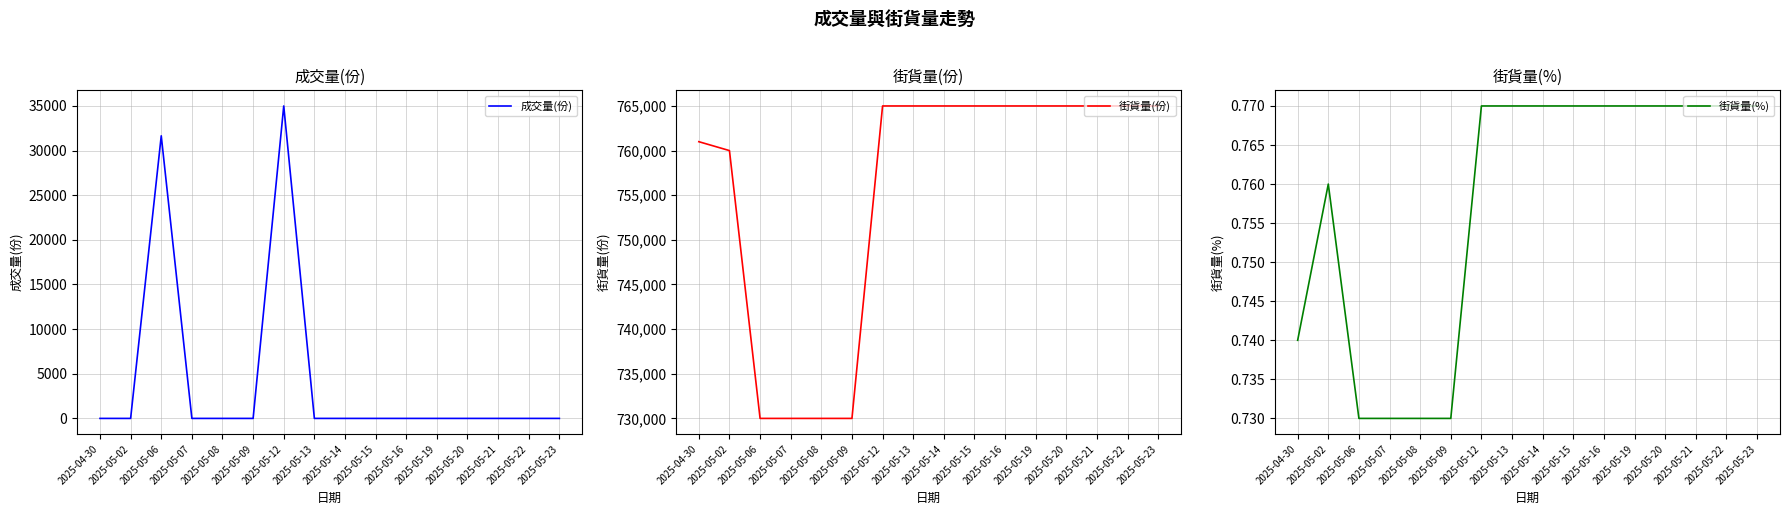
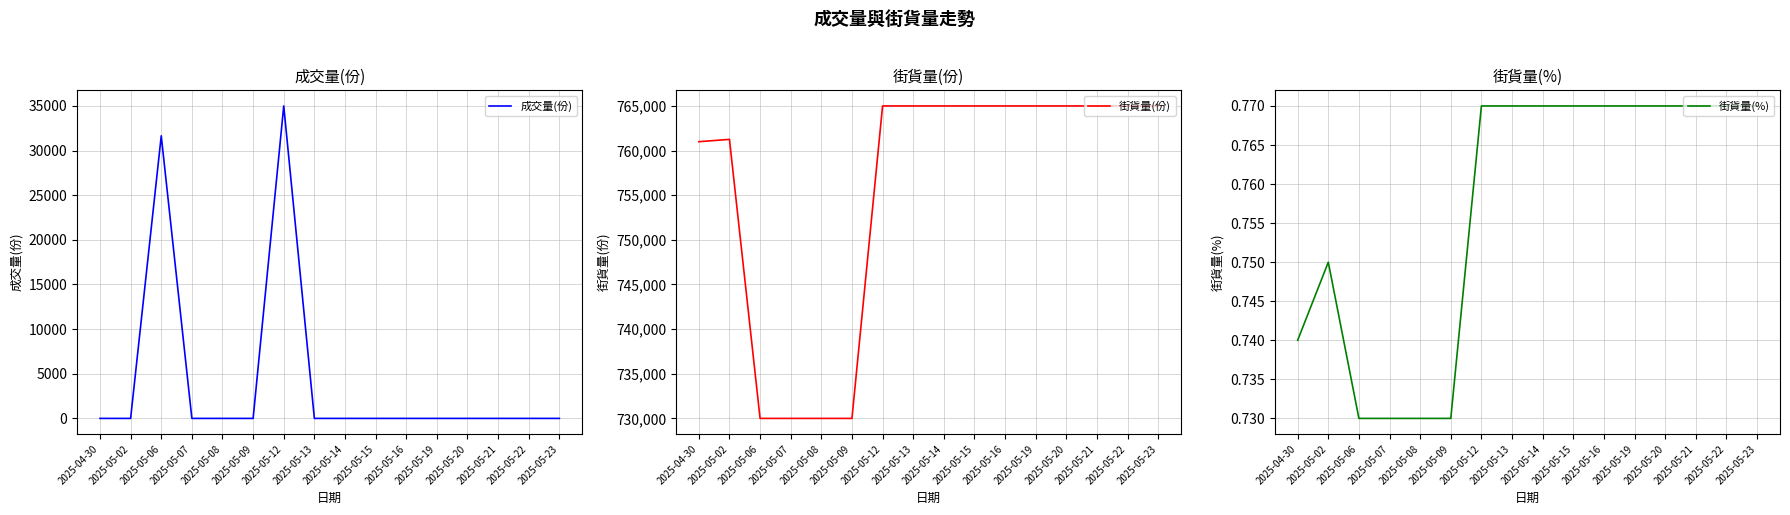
街貨量(份), 2025-05-02: 760,000 -> 761,000
街貨量(%), 2025-05-02: 0.76 -> 0.75
